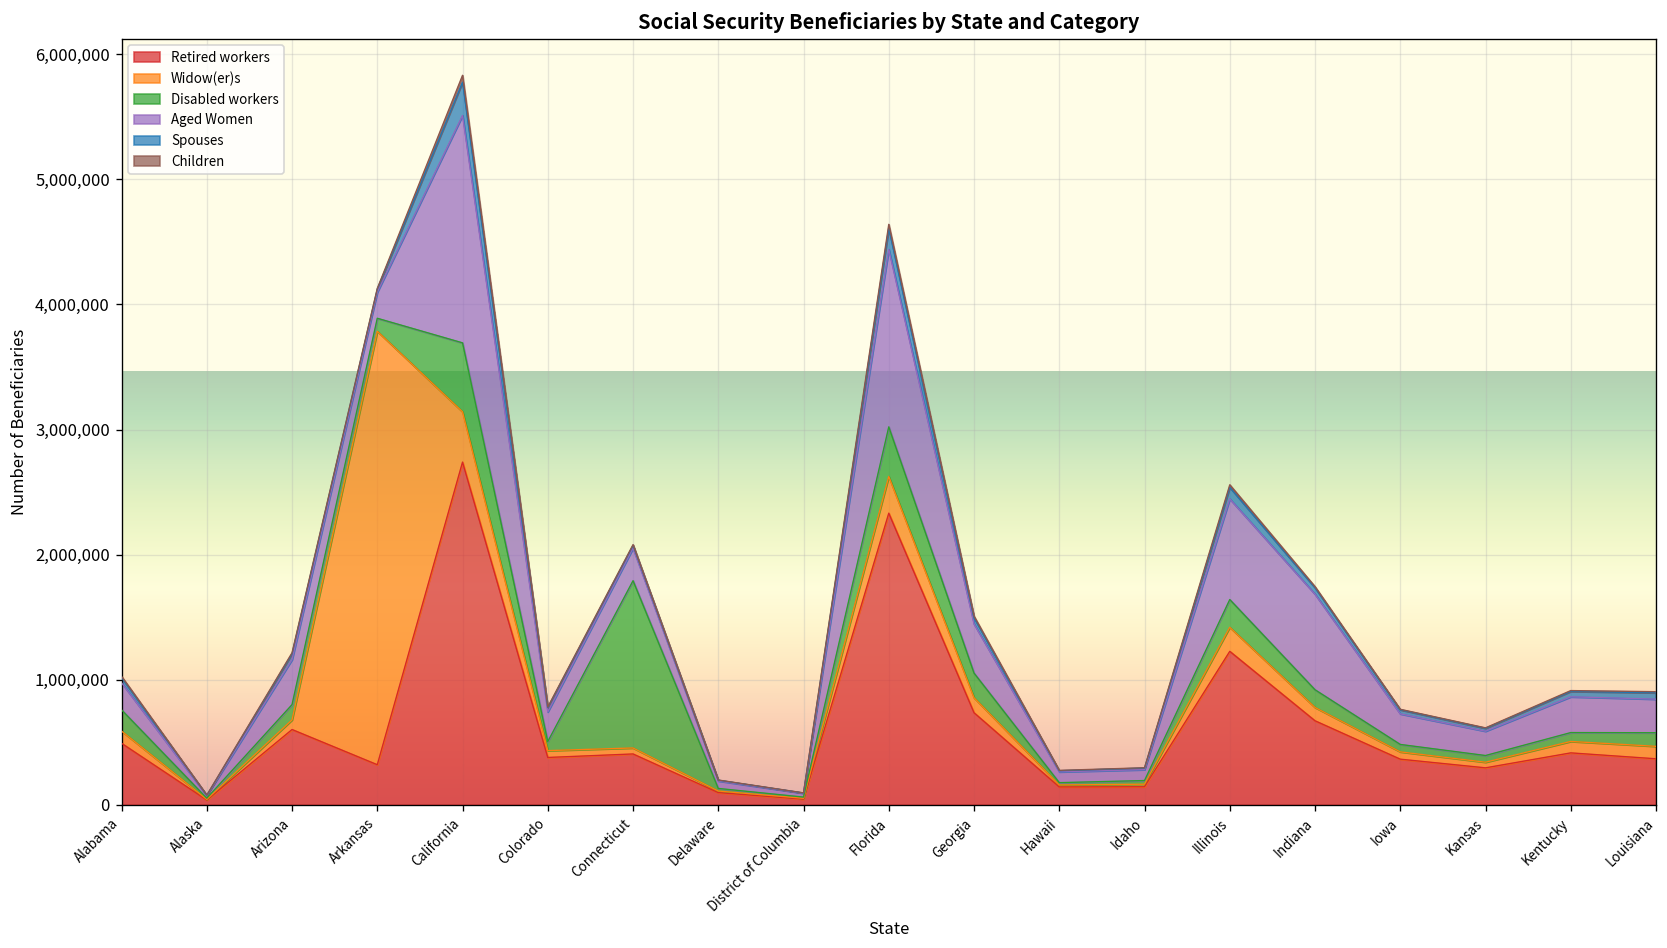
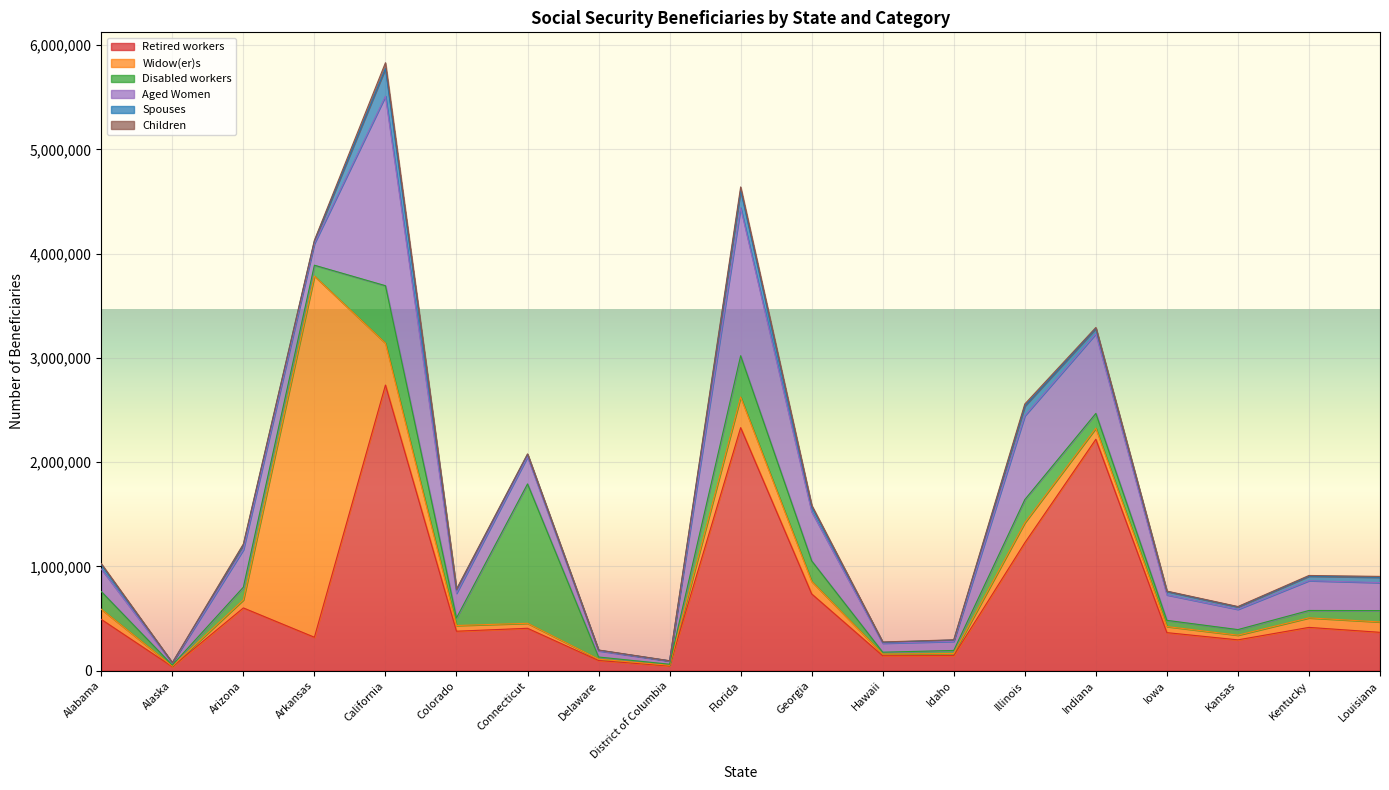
Aged Women, Georgia: 390,000 -> 470,000
Retired workers, Indiana: 670,000 -> 2,220,000
